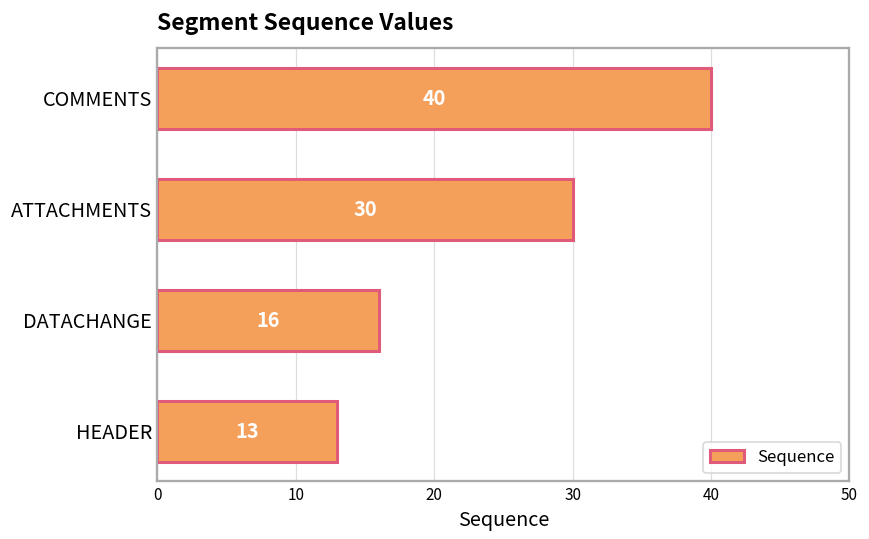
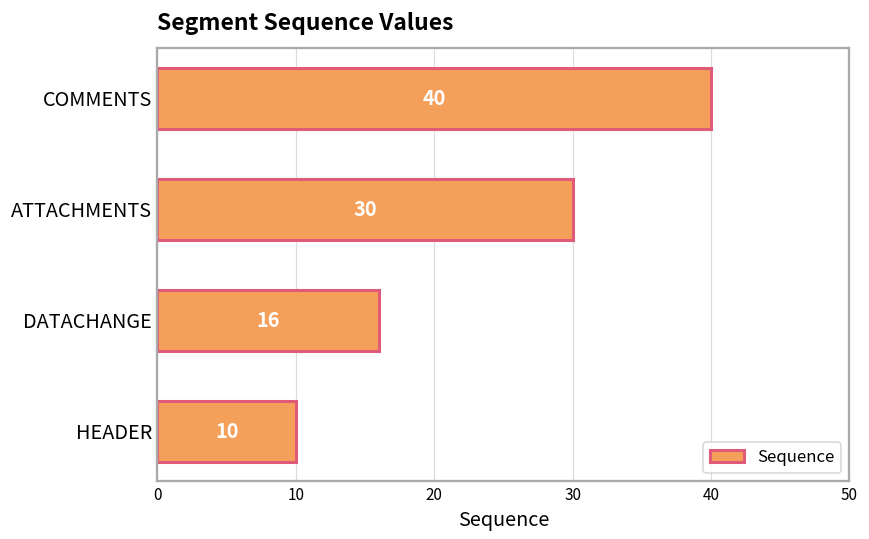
HEADER: 13 -> 10
